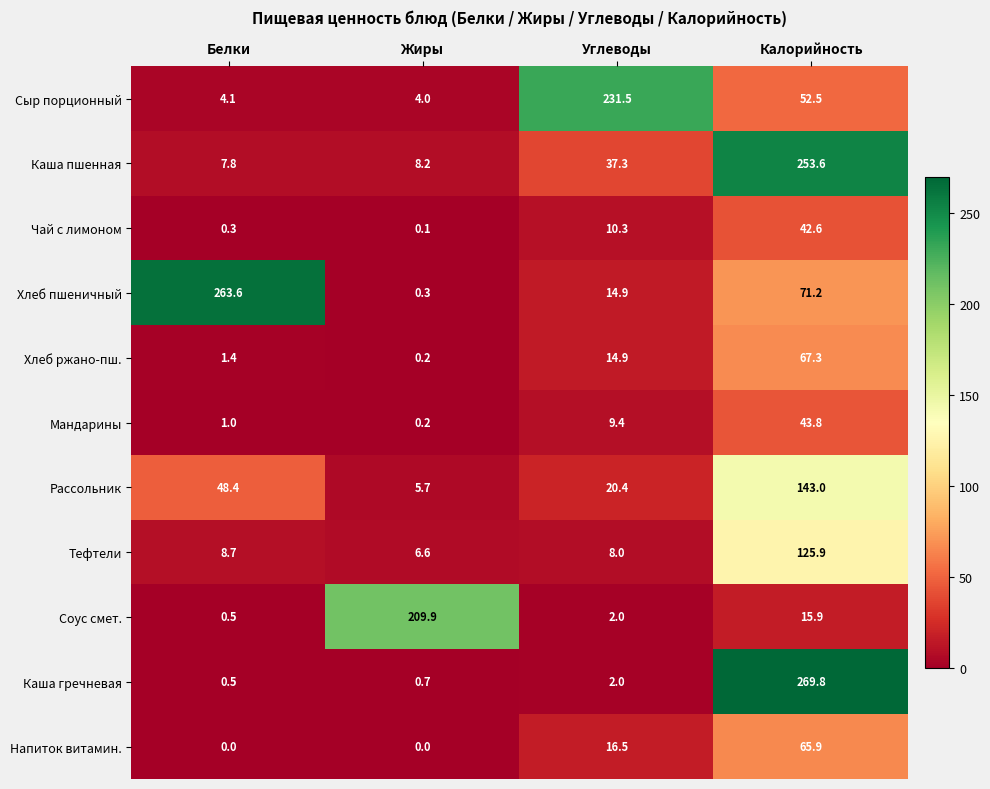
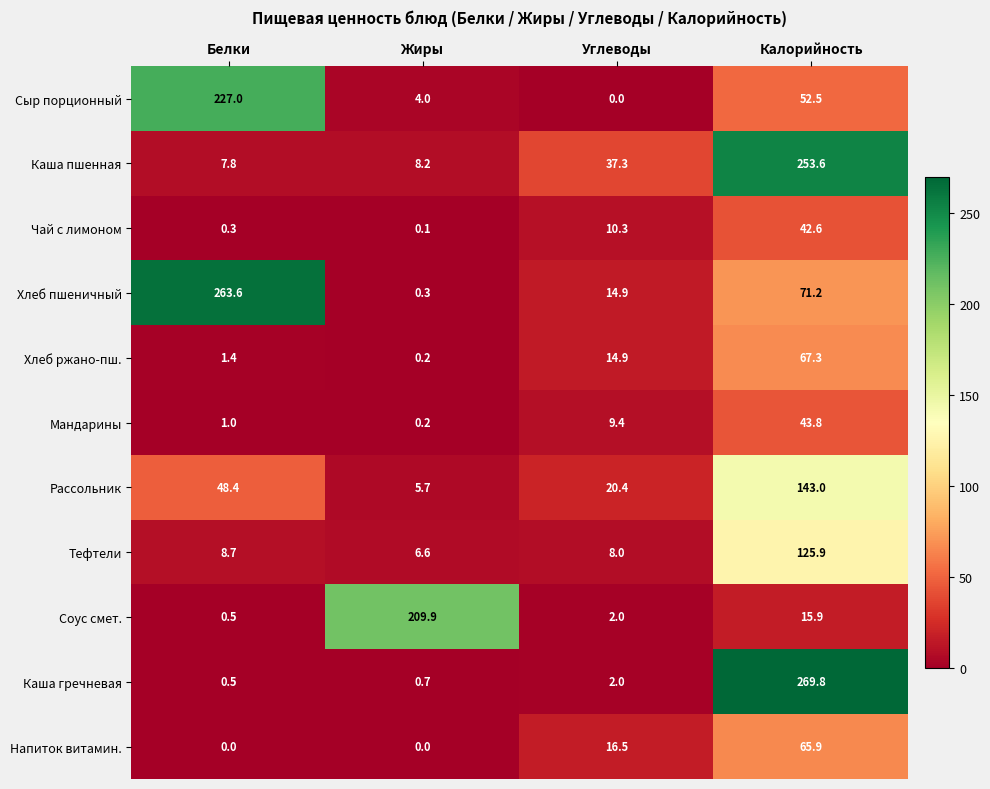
Сыр порционный, Белки: 4.1 -> 227.0
Сыр порционный, Углеводы: 231.5 -> 0.0
